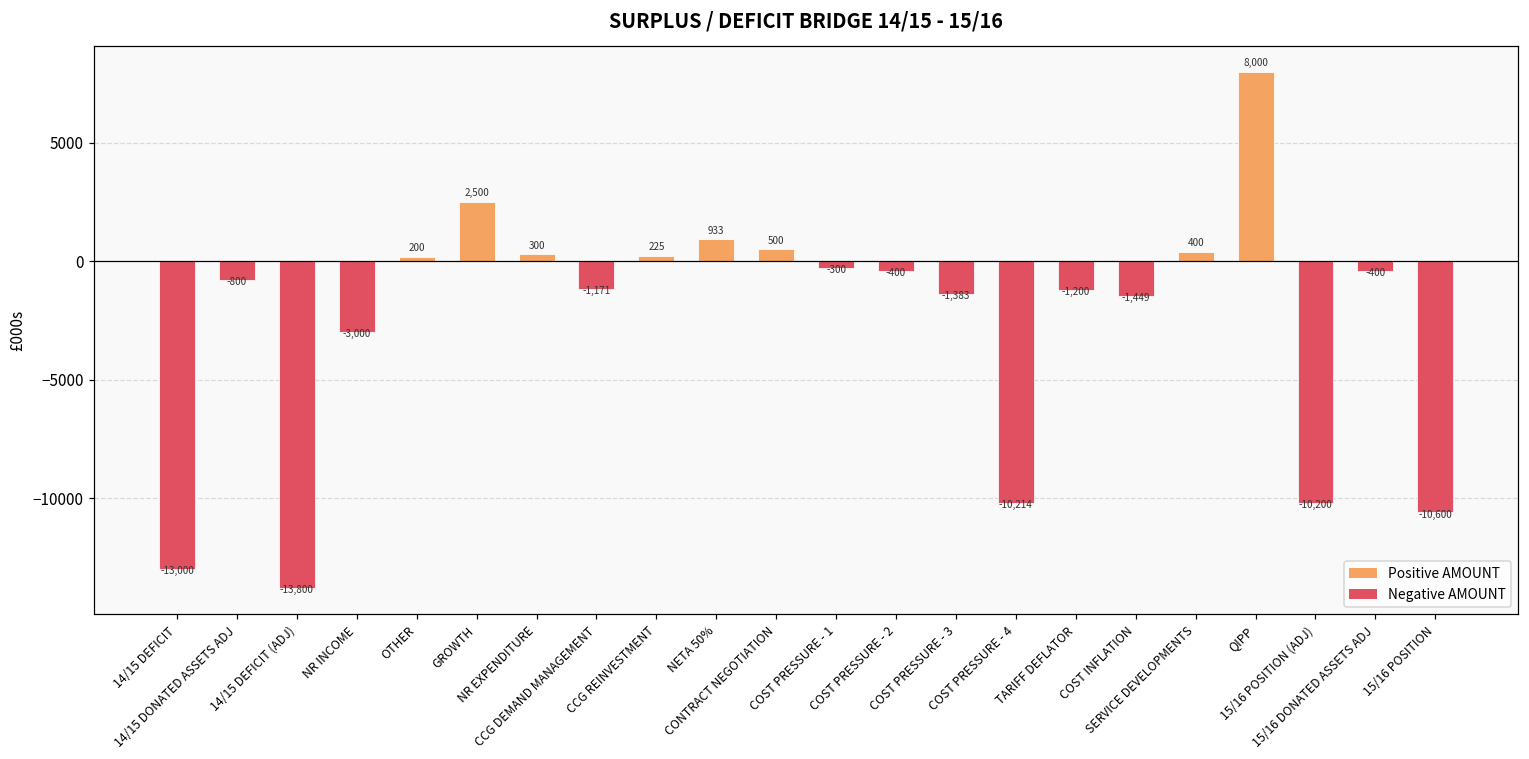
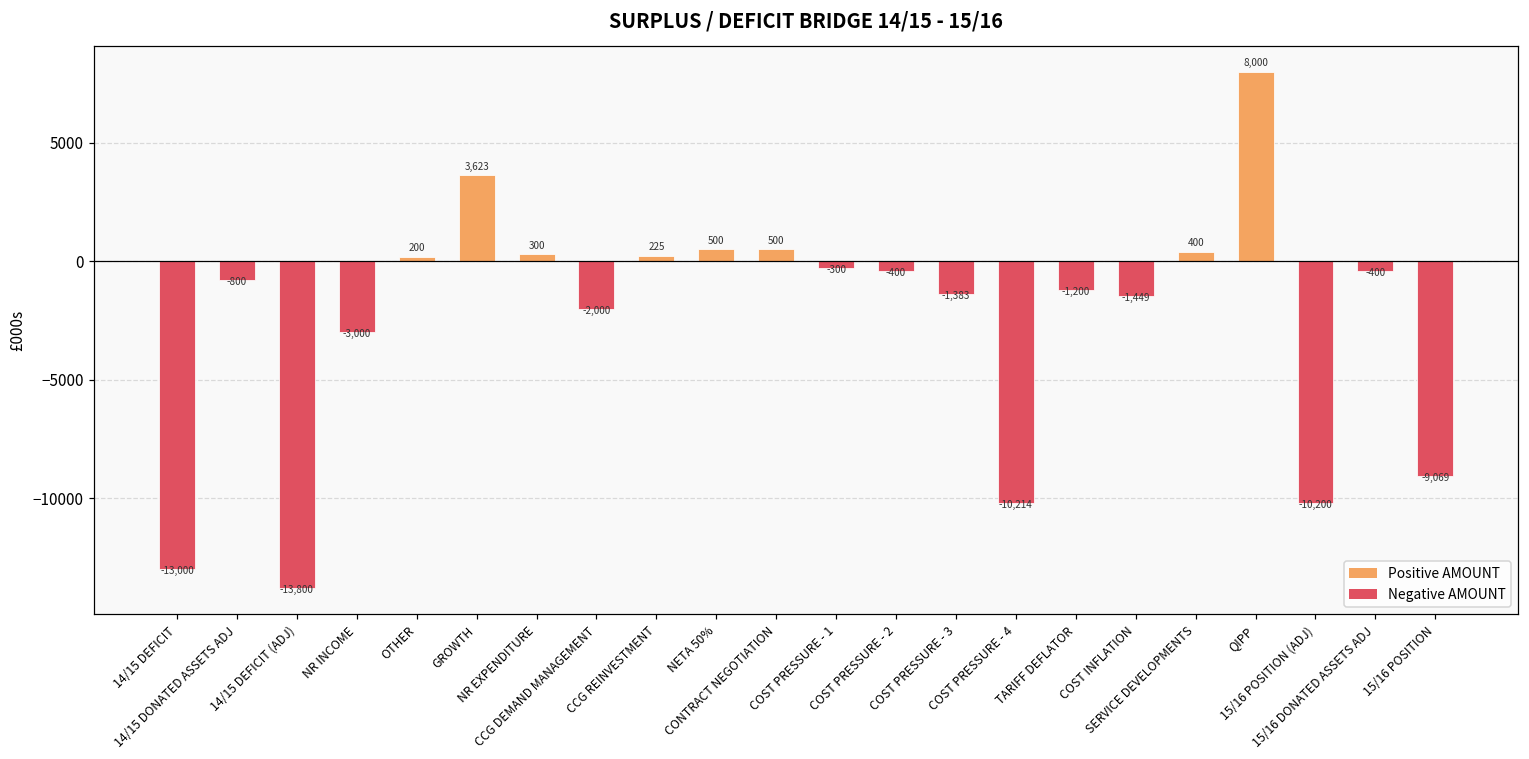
GROWTH: 2,500 -> 3,623
CCG DEMAND MANAGEMENT: -1,171 -> -2,000
NETA 50%: 933 -> 500
15/16 POSITION: -10,600 -> -9,069
